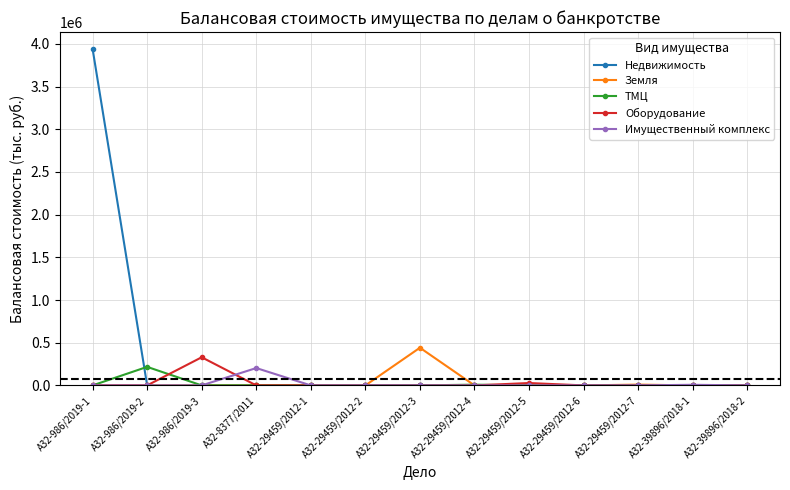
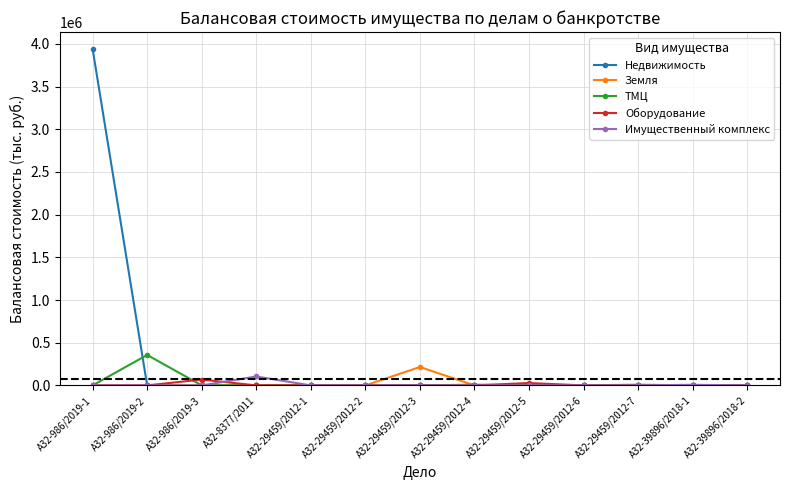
ТМЦ, А32-986/2019-2: 200000 -> 400000
Оборудование, А32-986/2019-3: 300000 -> 100000
Имущественный комплекс, А32-8377/2011: 200000 -> 100000
Земля, А32-29459/2012-3: 400000 -> 200000
